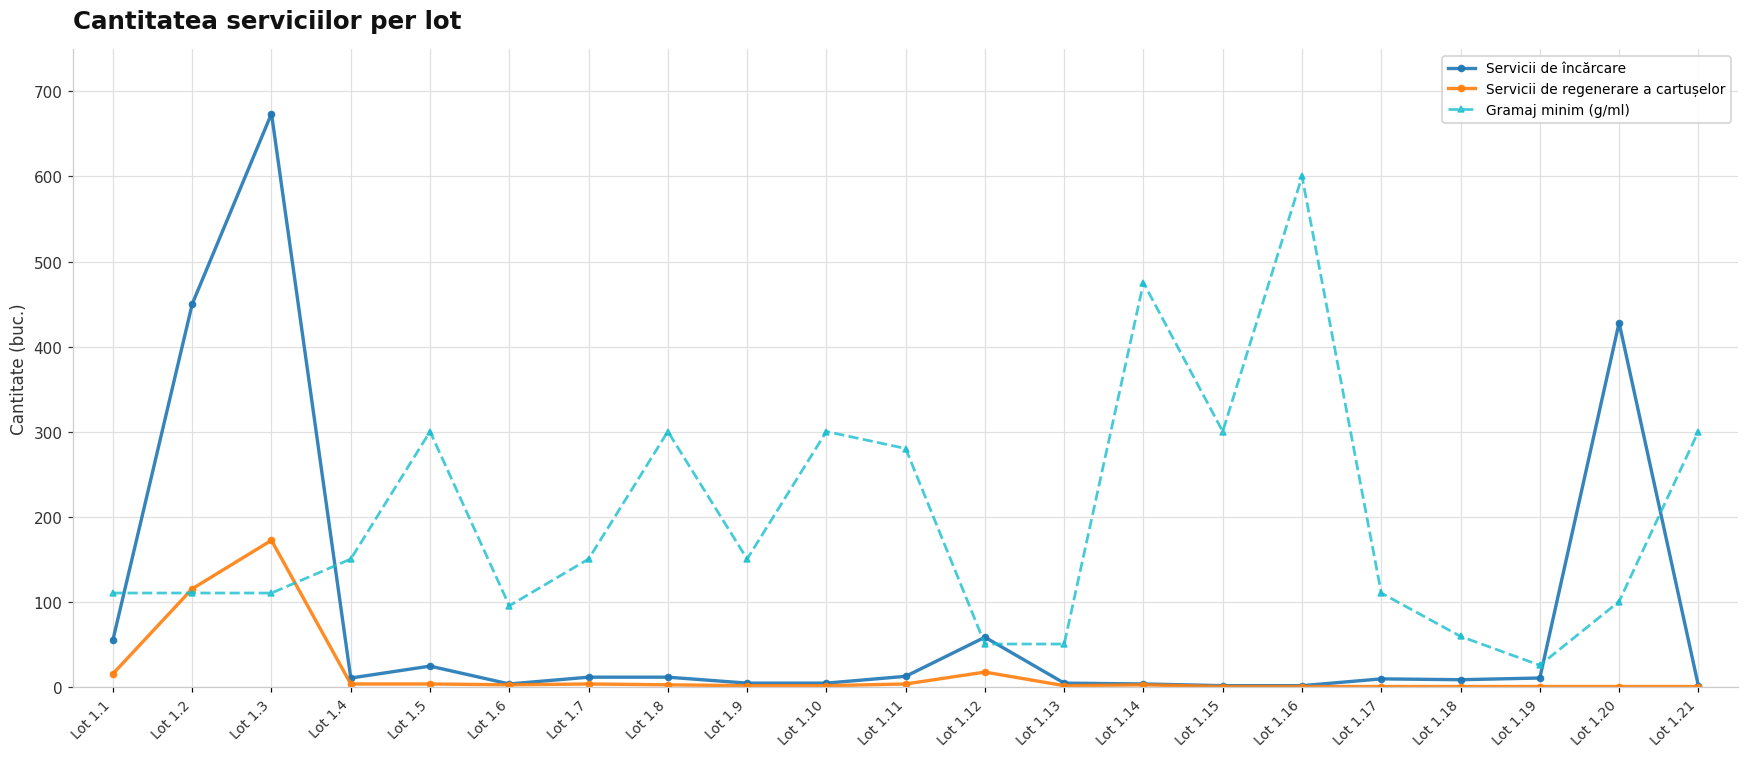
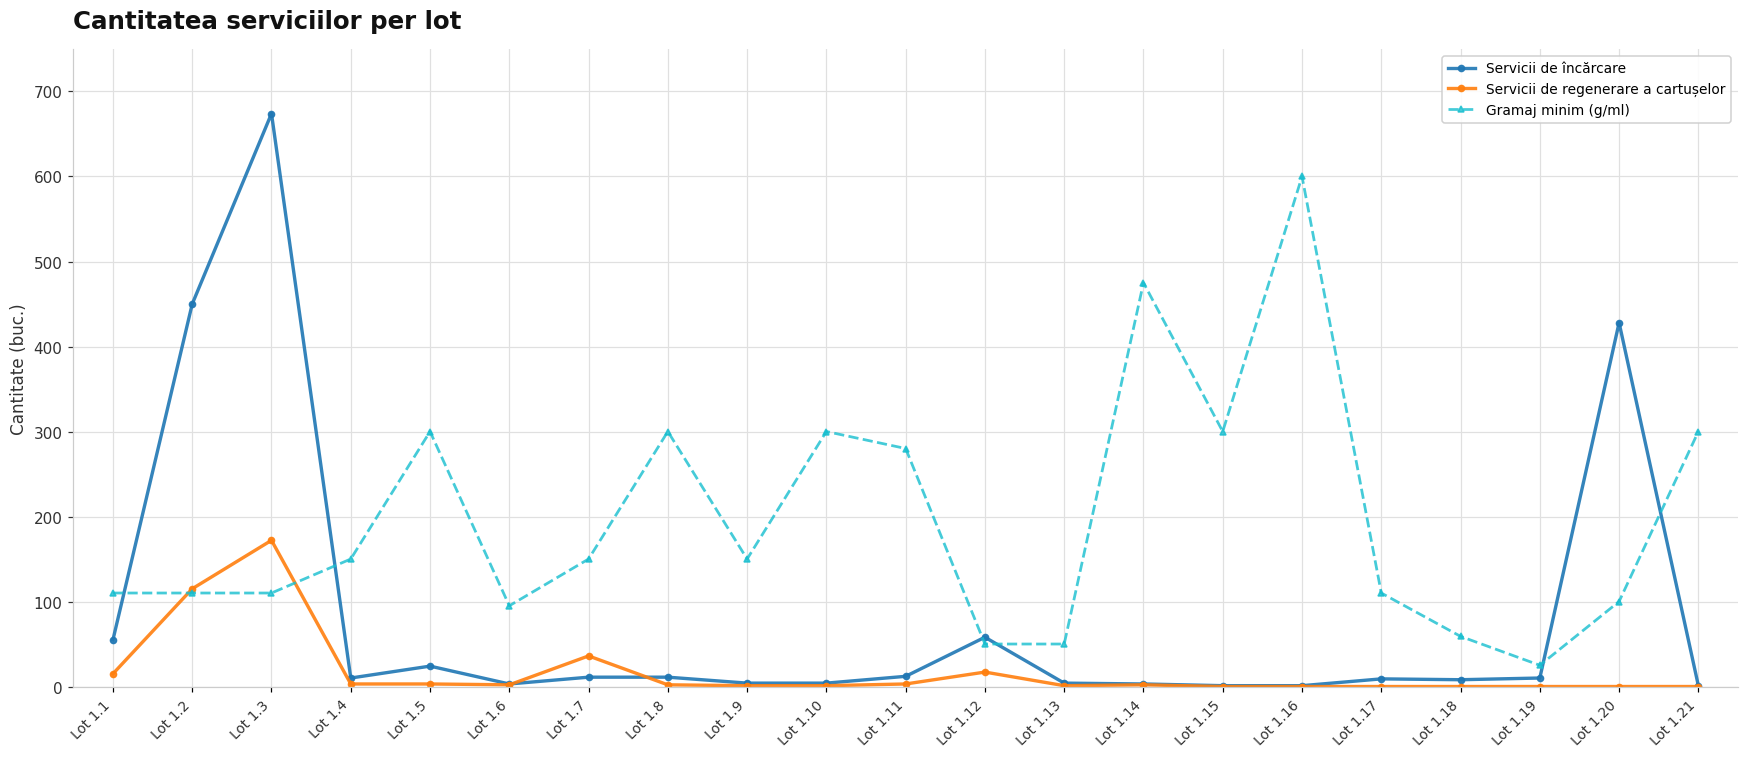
Servicii de regenerare a cartușelor, Lot 1.7: 0 -> 40
